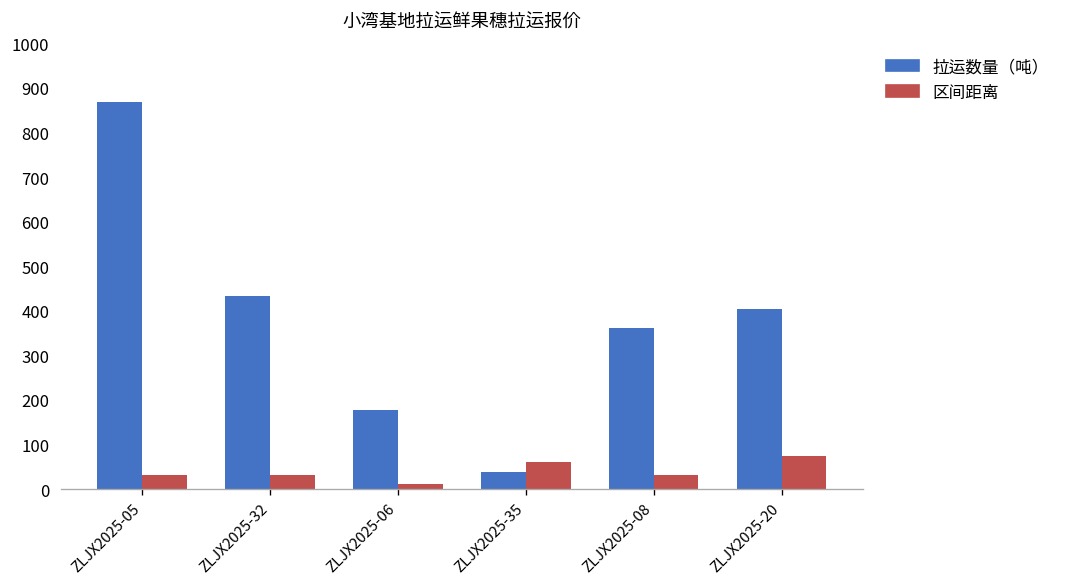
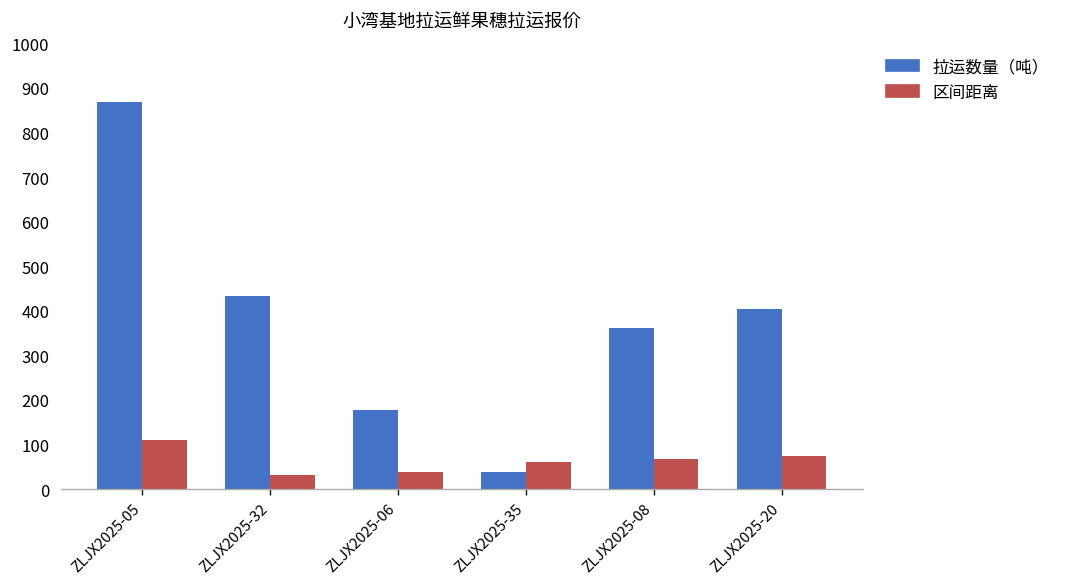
区间距离, ZLJX2025-05: 30 -> 110
区间距离, ZLJX2025-06: 10 -> 40
区间距离, ZLJX2025-08: 30 -> 70
